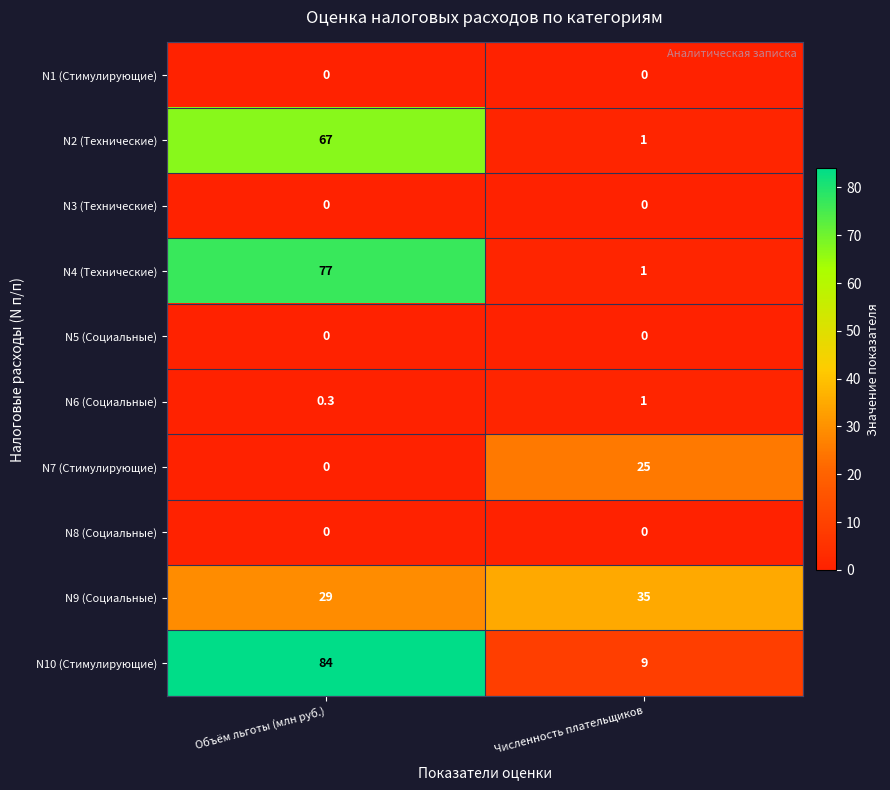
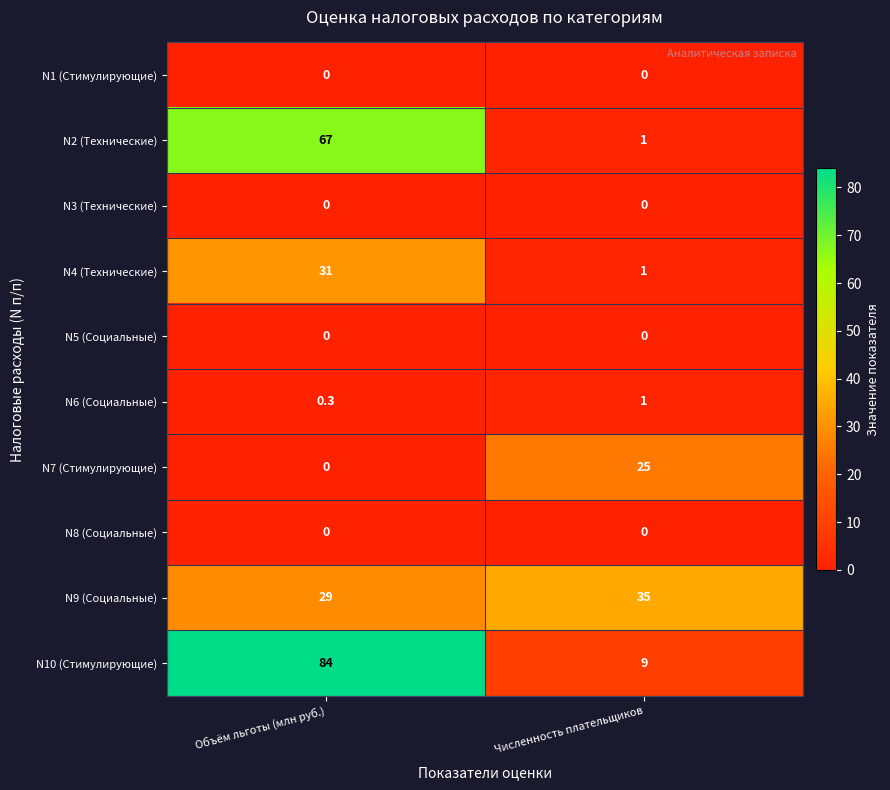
N4 (Технические), Объём льготы (млн руб.): 77 -> 31
